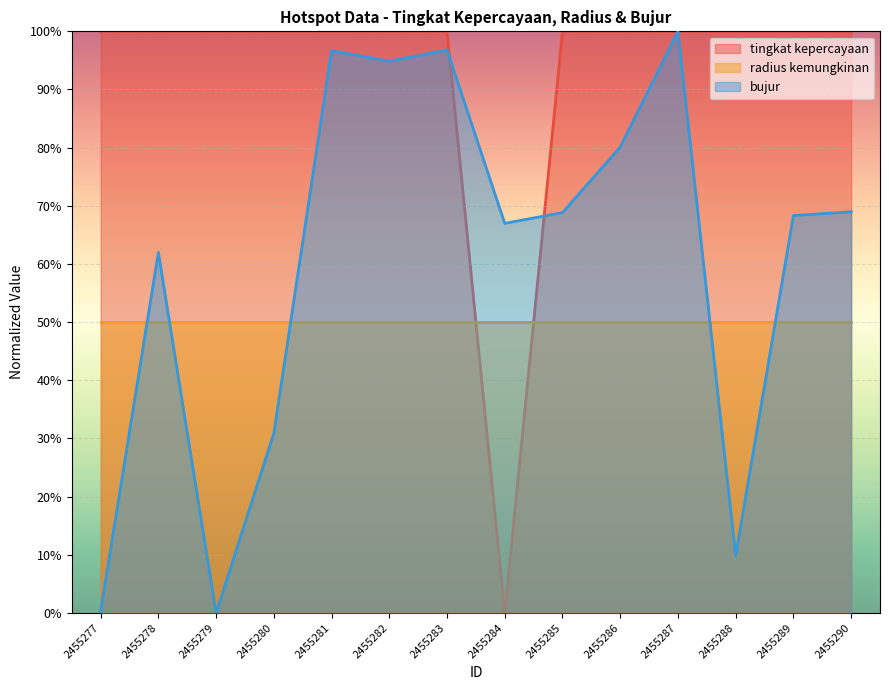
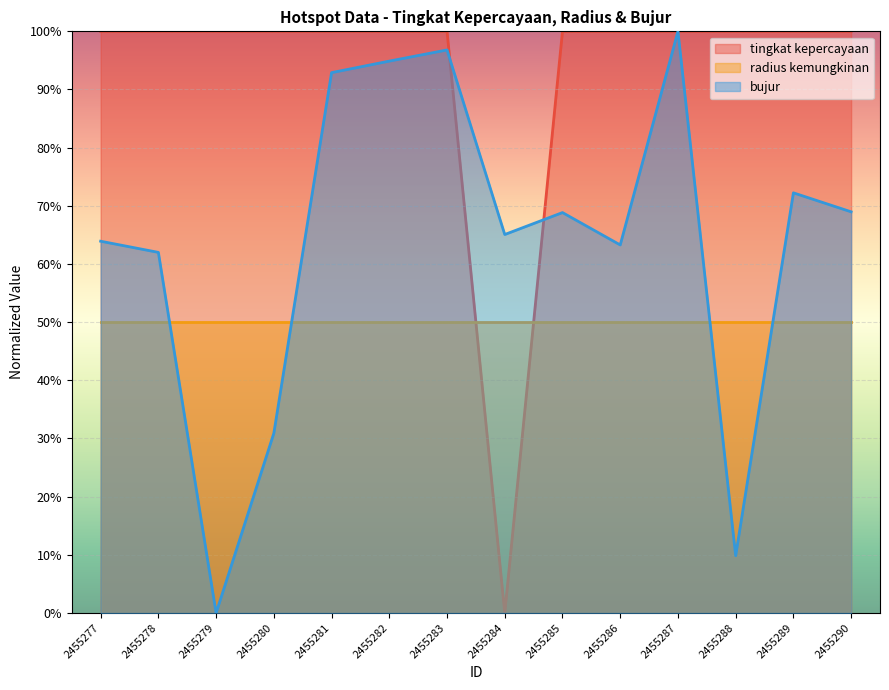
bujur, 2455277: 0% -> 64%
bujur, 2455281: 97% -> 93%
bujur, 2455284: 67% -> 65%
bujur, 2455286: 80% -> 63%
bujur, 2455289: 68% -> 72%
